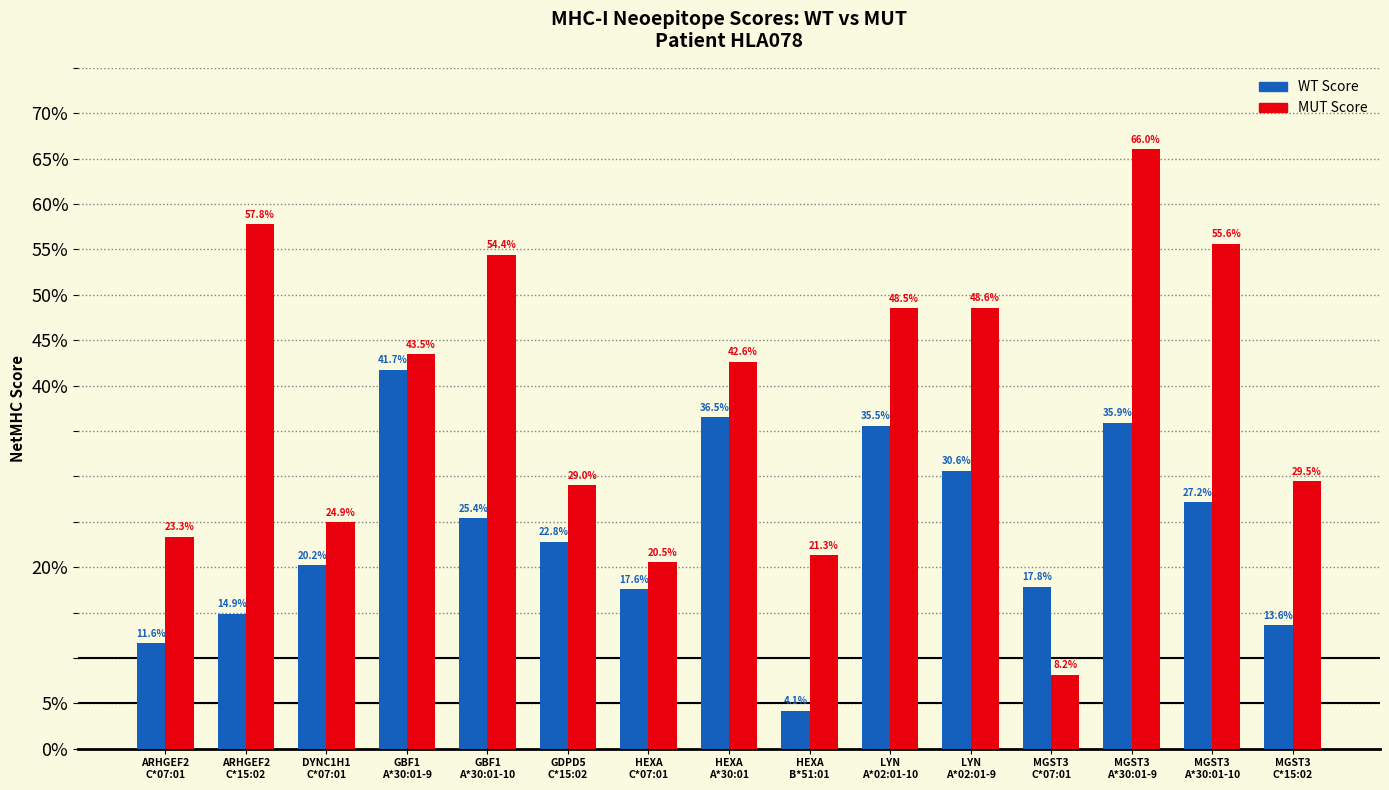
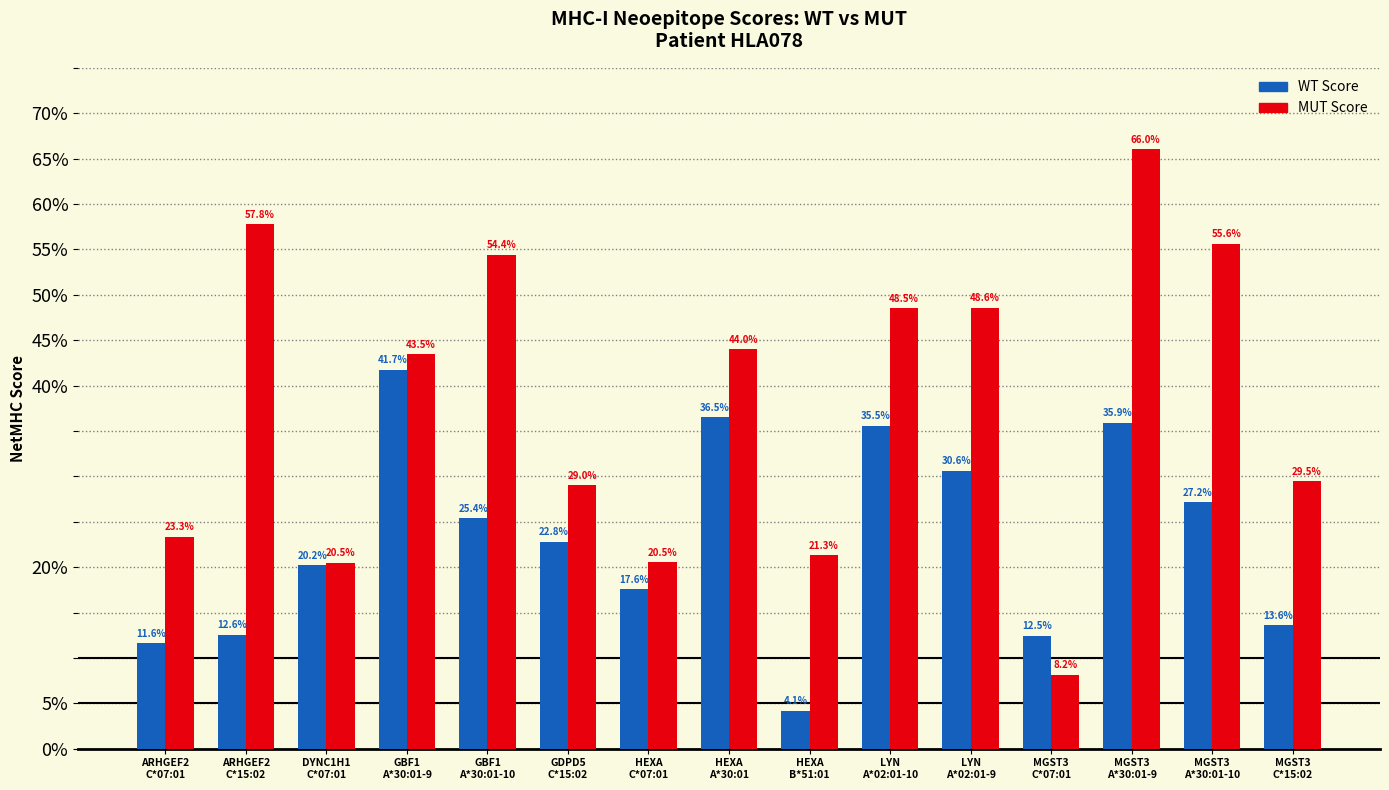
WT Score, ARHGEF2 C*15:02: 14.9% -> 12.6%
MUT Score, DYNC1H1 C*07:01: 24.9% -> 20.5%
MUT Score, HEXA A*30:01: 42.6% -> 44.0%
WT Score, MGST3 C*07:01: 17.8% -> 12.5%
